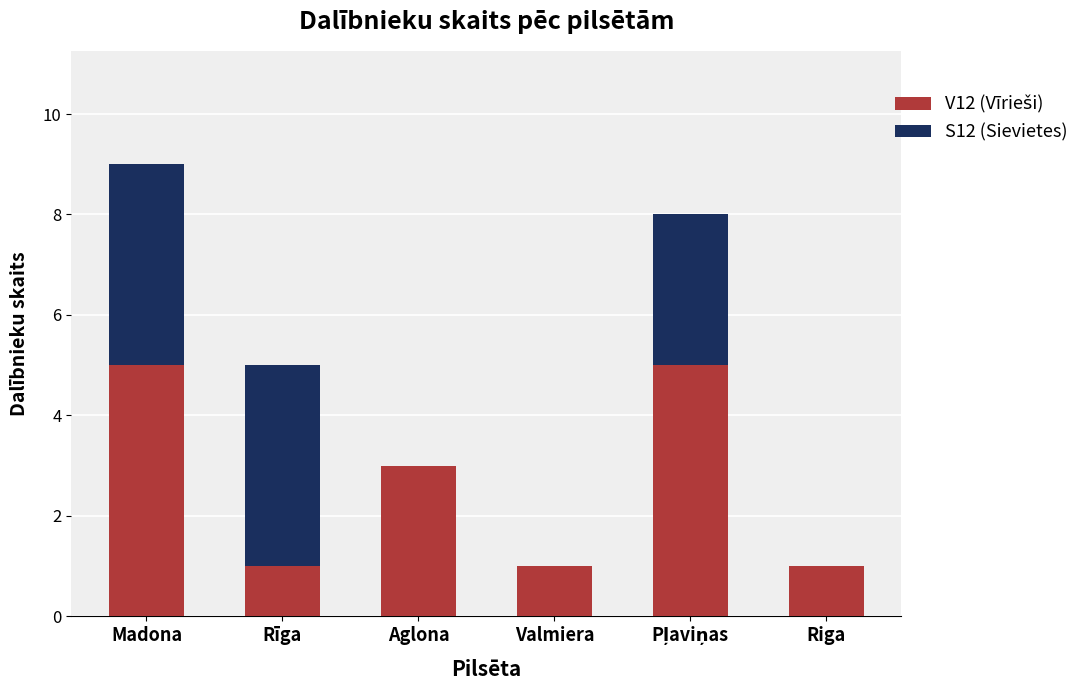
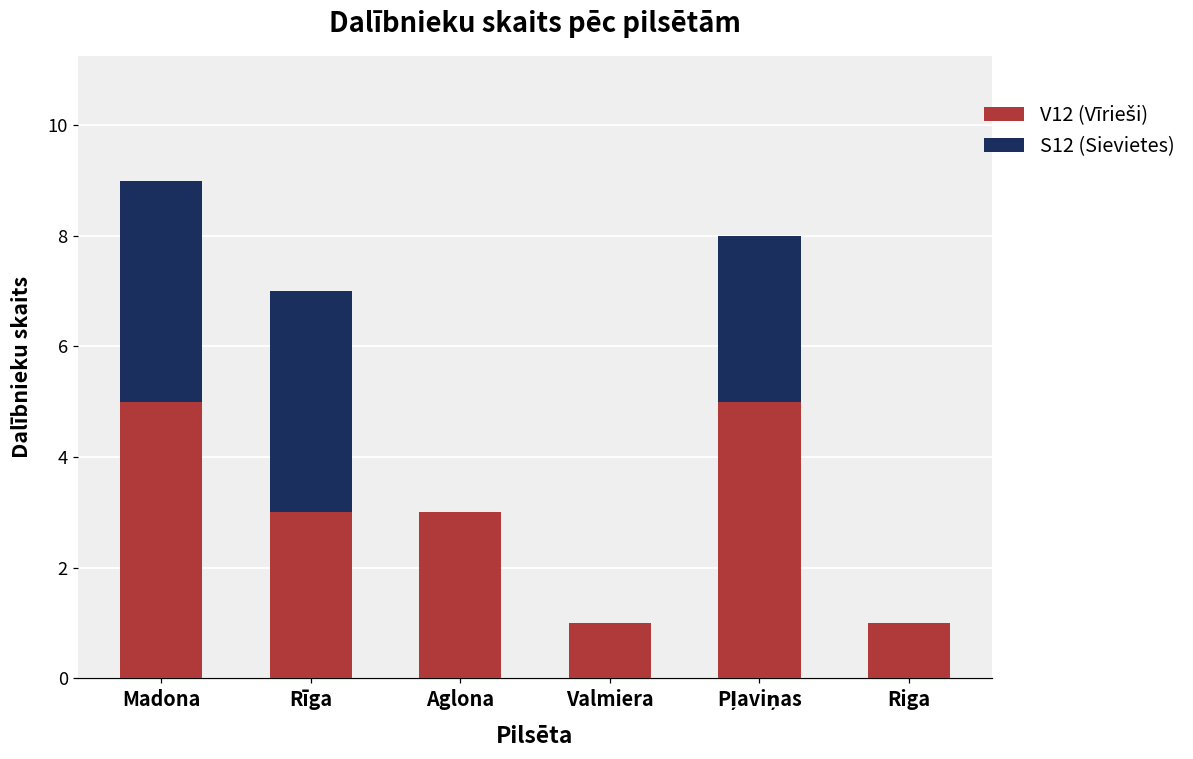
V12 (Vīrieši), Rīga: 1 -> 3
